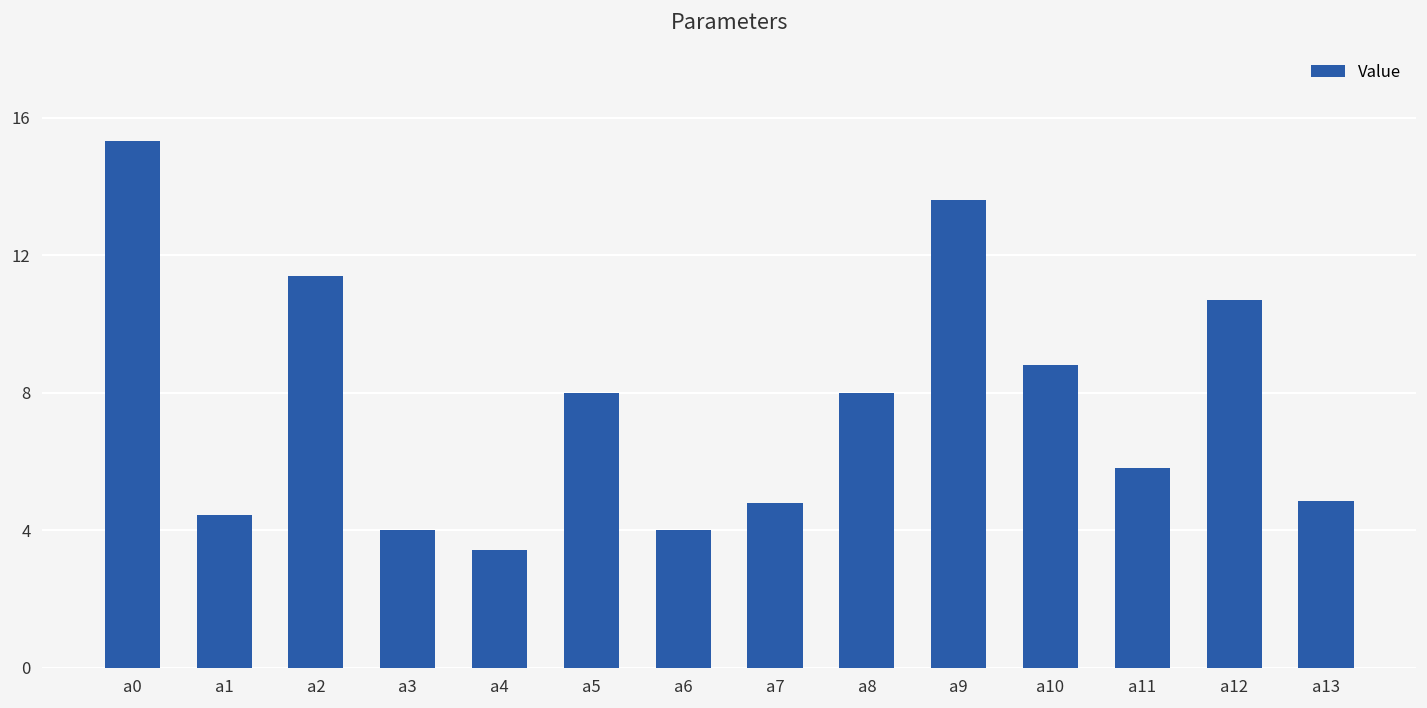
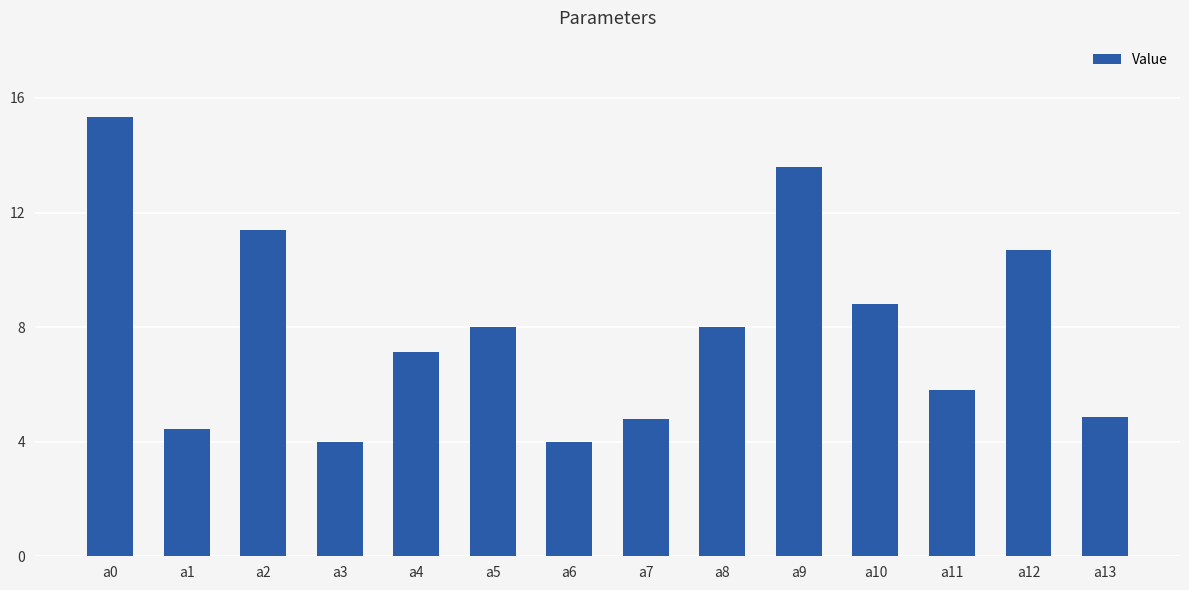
a4: 3.4 -> 7.1
